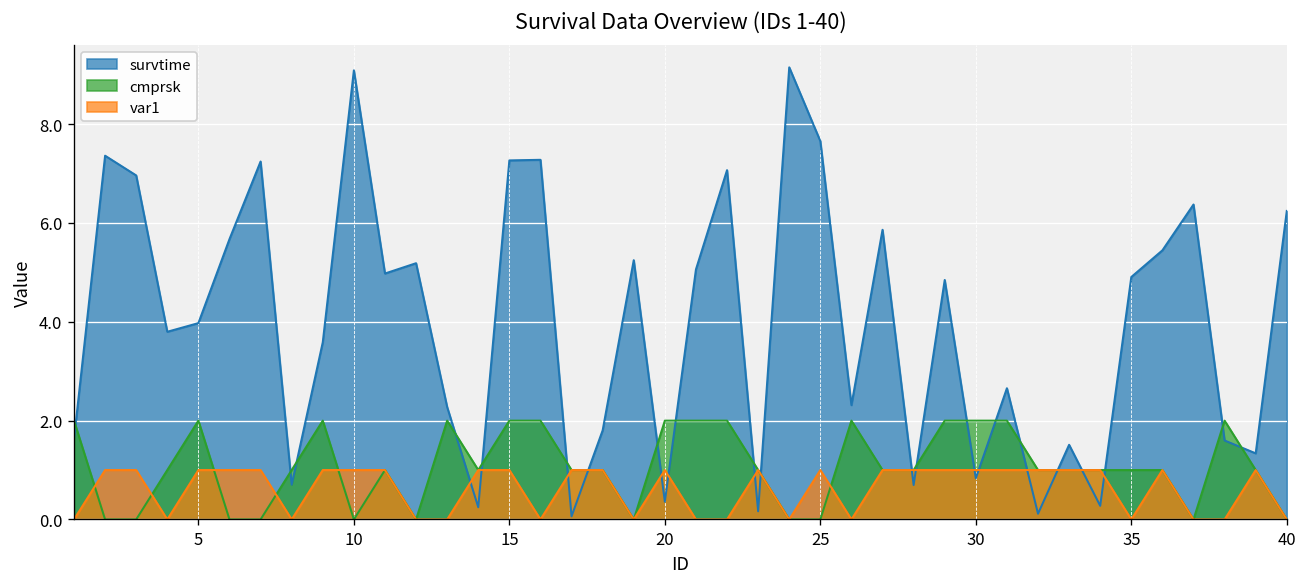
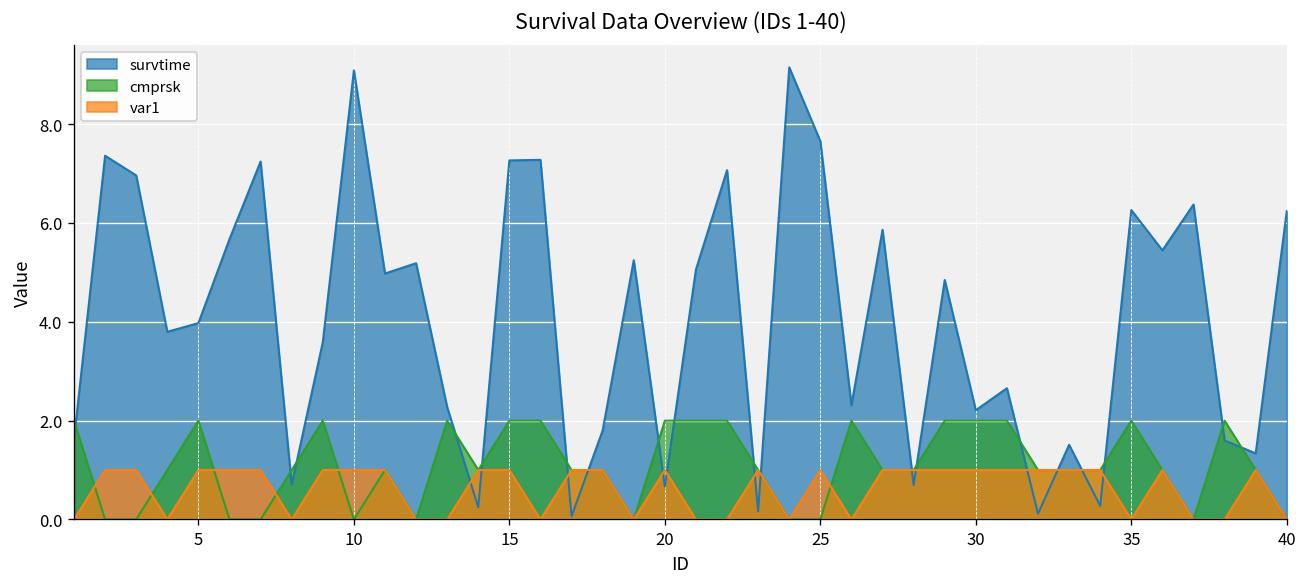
survtime, 20: 0.4 -> 0.7
survtime, 30: 0.8 -> 2.2
survtime, 35: 4.9 -> 6.3
cmprsk, 35: 1 -> 2
